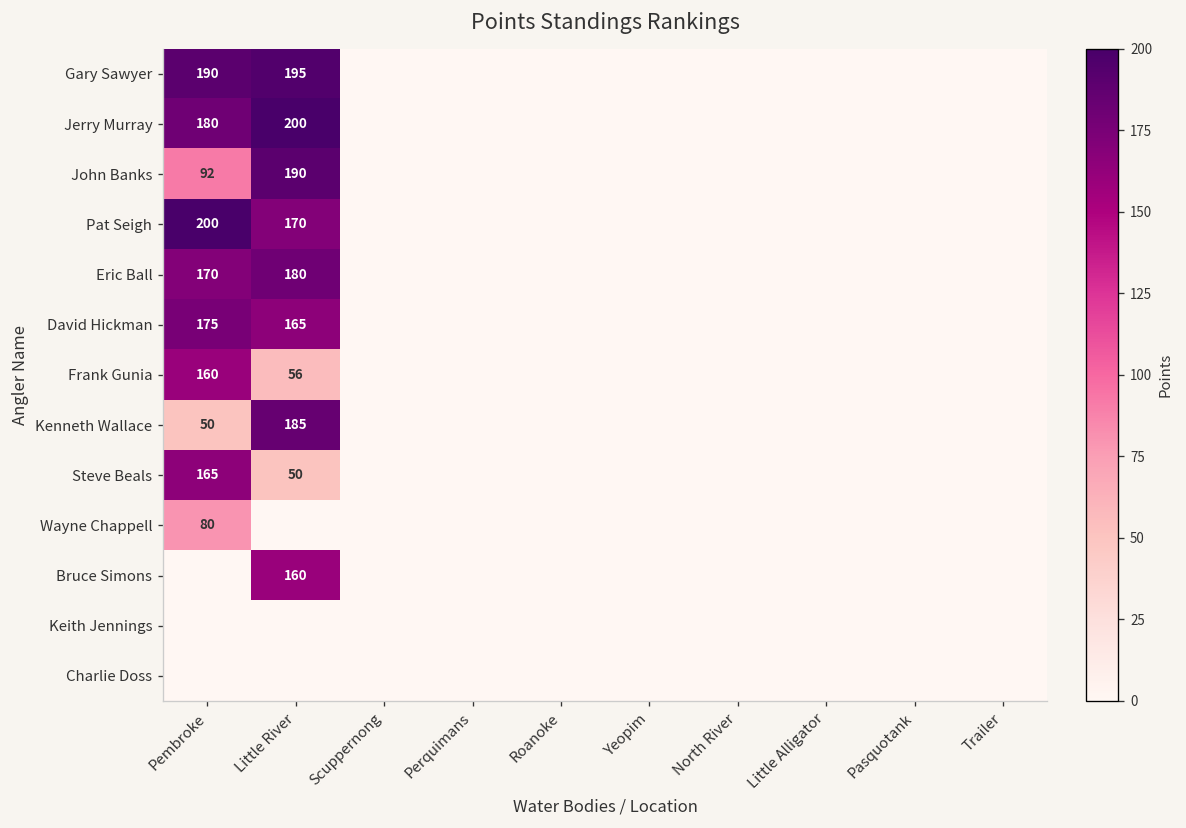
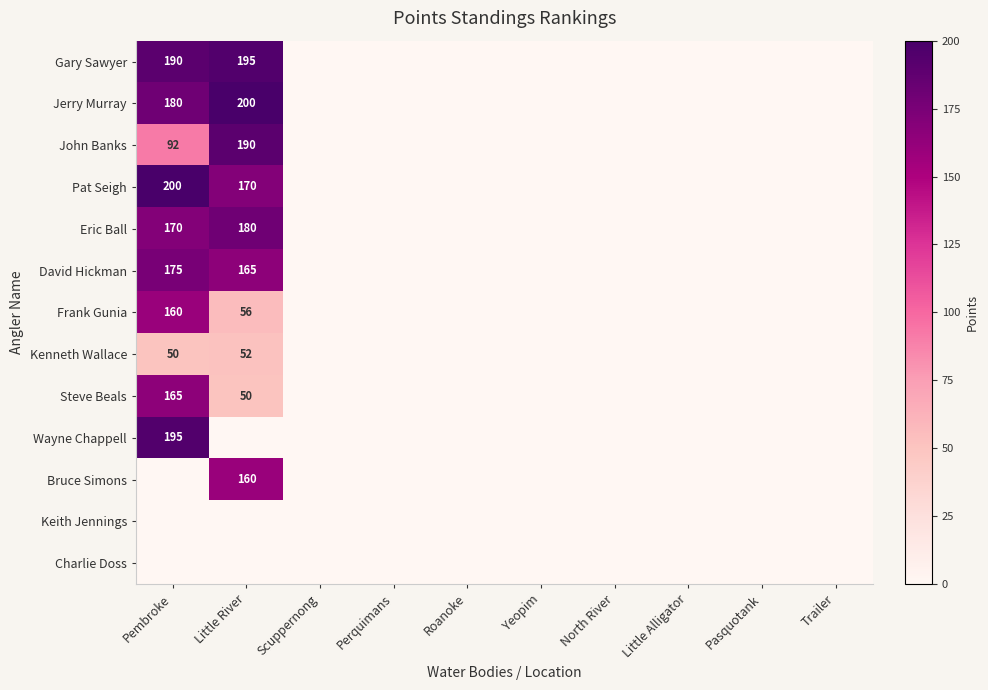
Kenneth Wallace, Little River: 185 -> 52
Wayne Chappell, Pembroke: 80 -> 195
